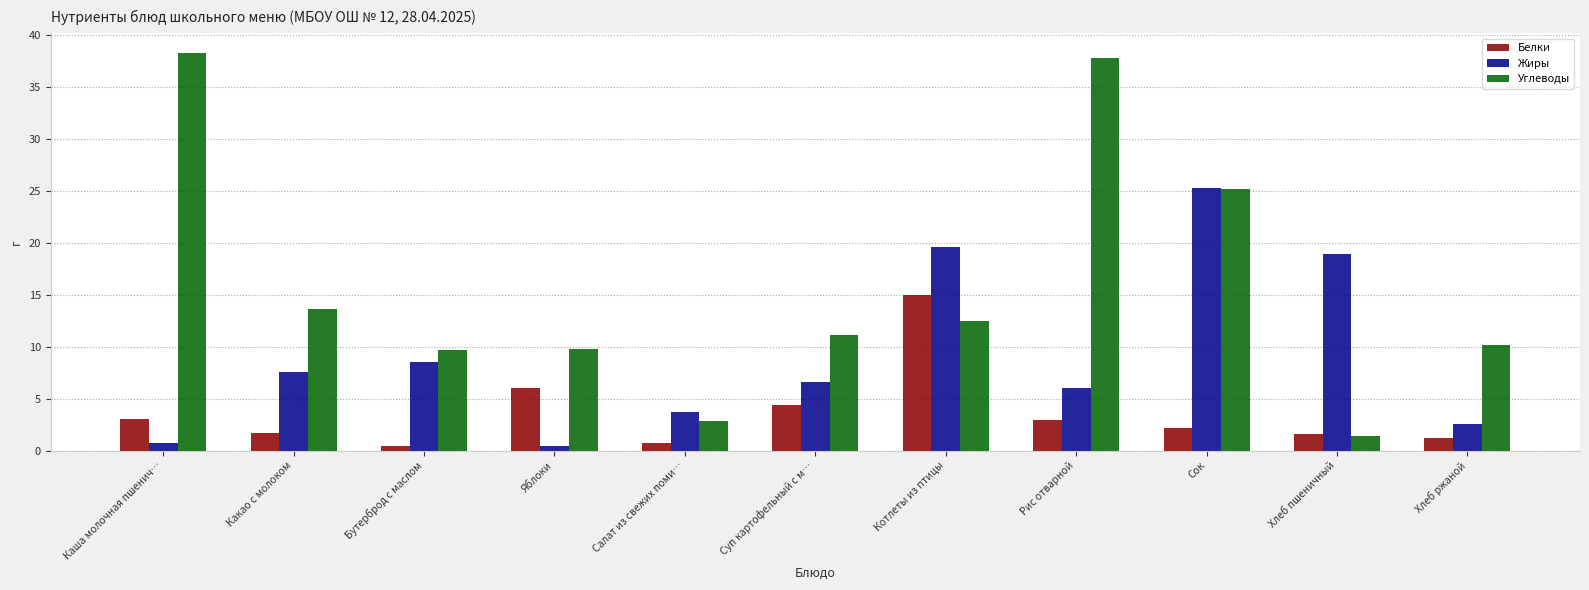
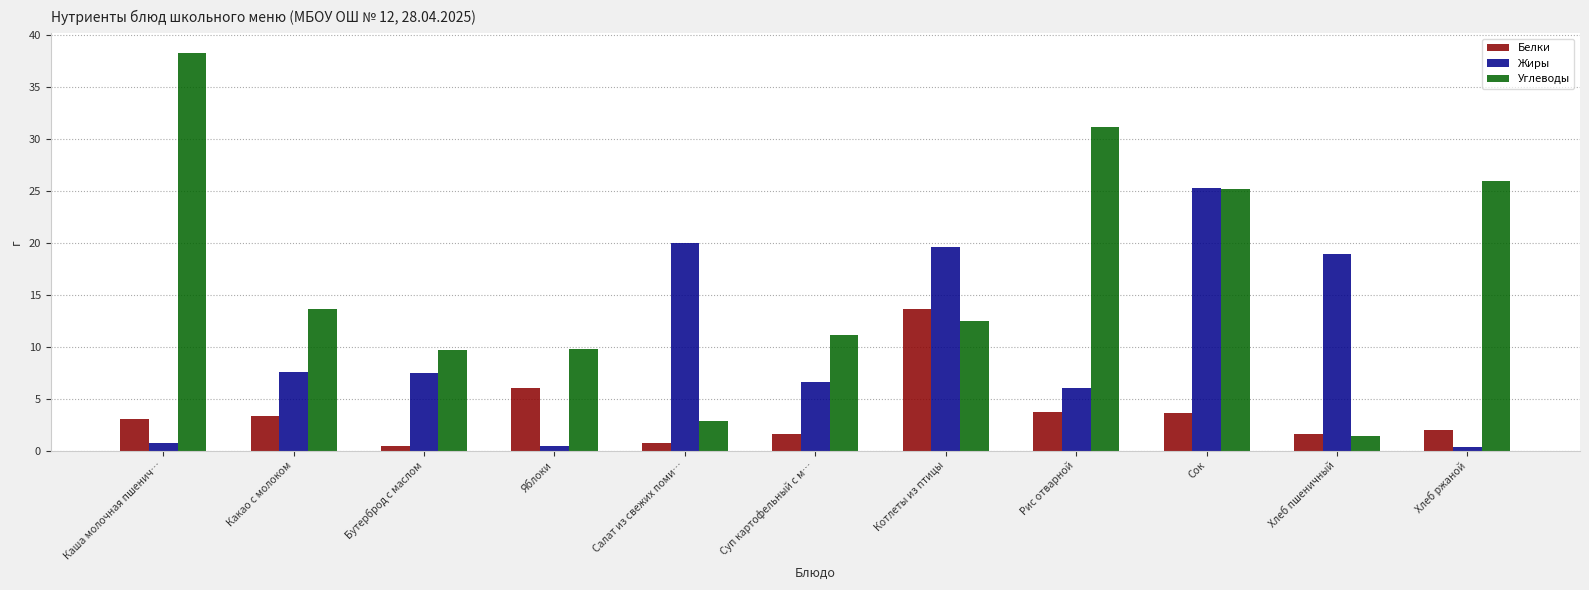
Белки, Какао с молоком: 1.7 -> 3.3
Жиры, Бутерброд с маслом: 8.5 -> 7.5
Жиры, Салат из свежих поми…: 3.7 -> 20.0
Белки, Суп картофельный с м…: 4.4 -> 1.6
Белки, Котлеты из птицы: 15.0 -> 13.6
Белки, Рис отварной: 2.9 -> 3.8
Углеводы, Рис отварной: 37.8 -> 31.2
Белки, Сок: 2.2 -> 3.6
Белки, Хлеб ржаной: 1.2 -> 2.0
Жиры, Хлеб ржаной: 2.6 -> 0.4
Углеводы, Хлеб ржаной: 10.2 -> 26.0
